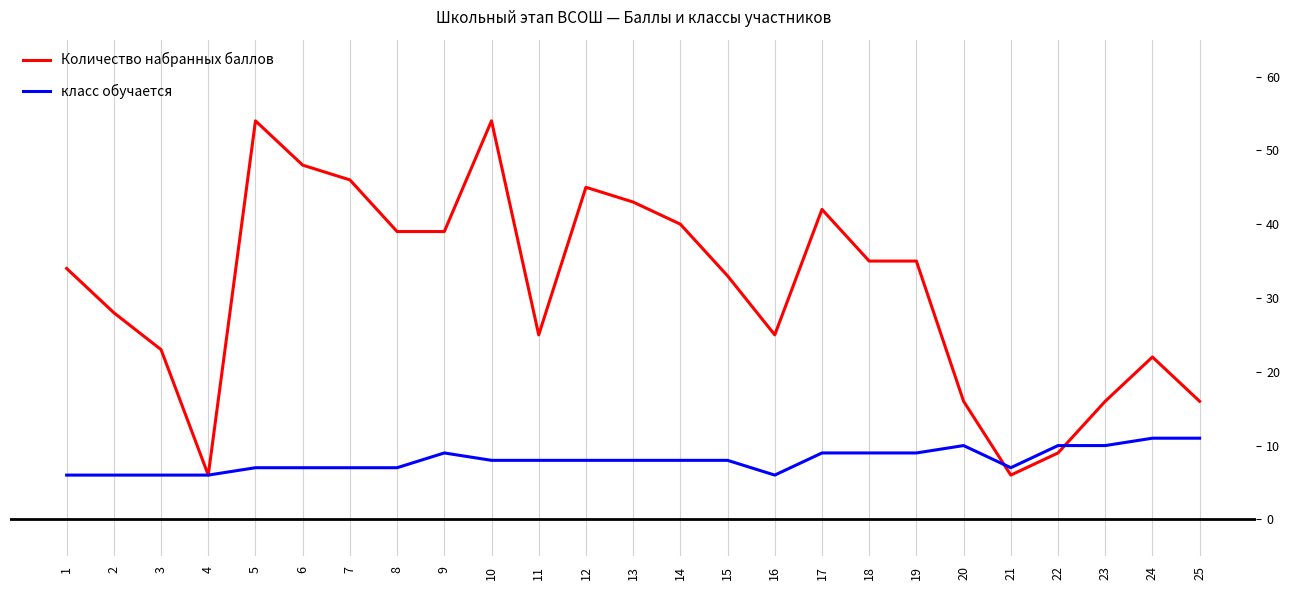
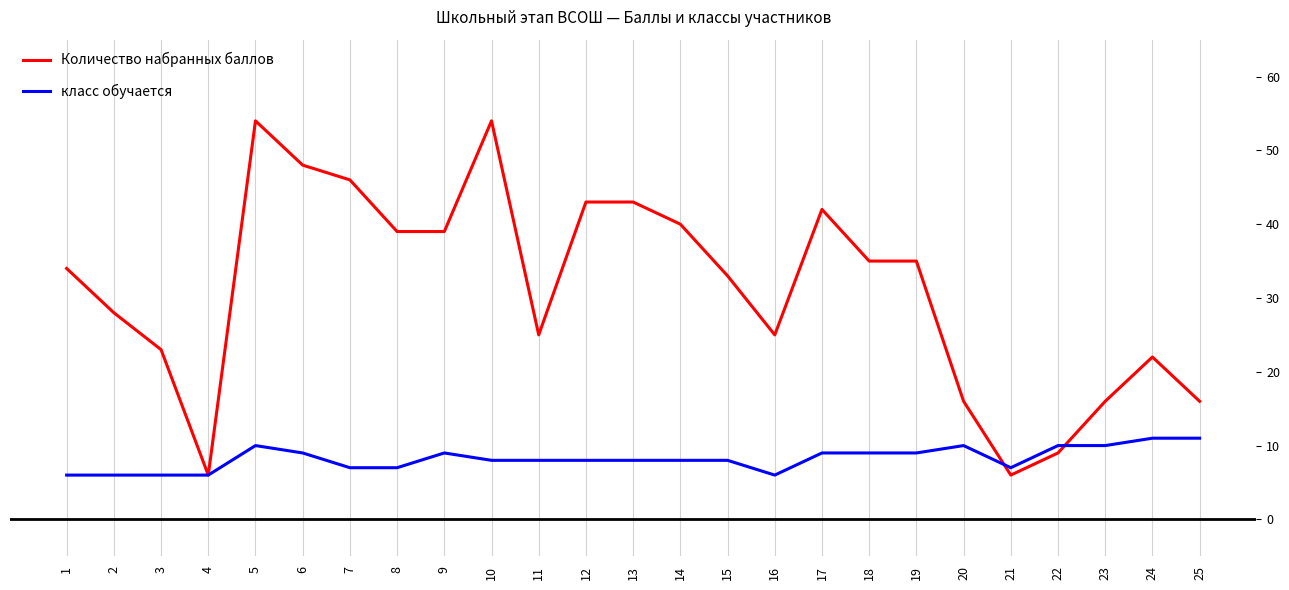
класс обучается, 5: 7 -> 10
класс обучается, 6: 7 -> 9
Количество набранных баллов, 12: 45 -> 43
